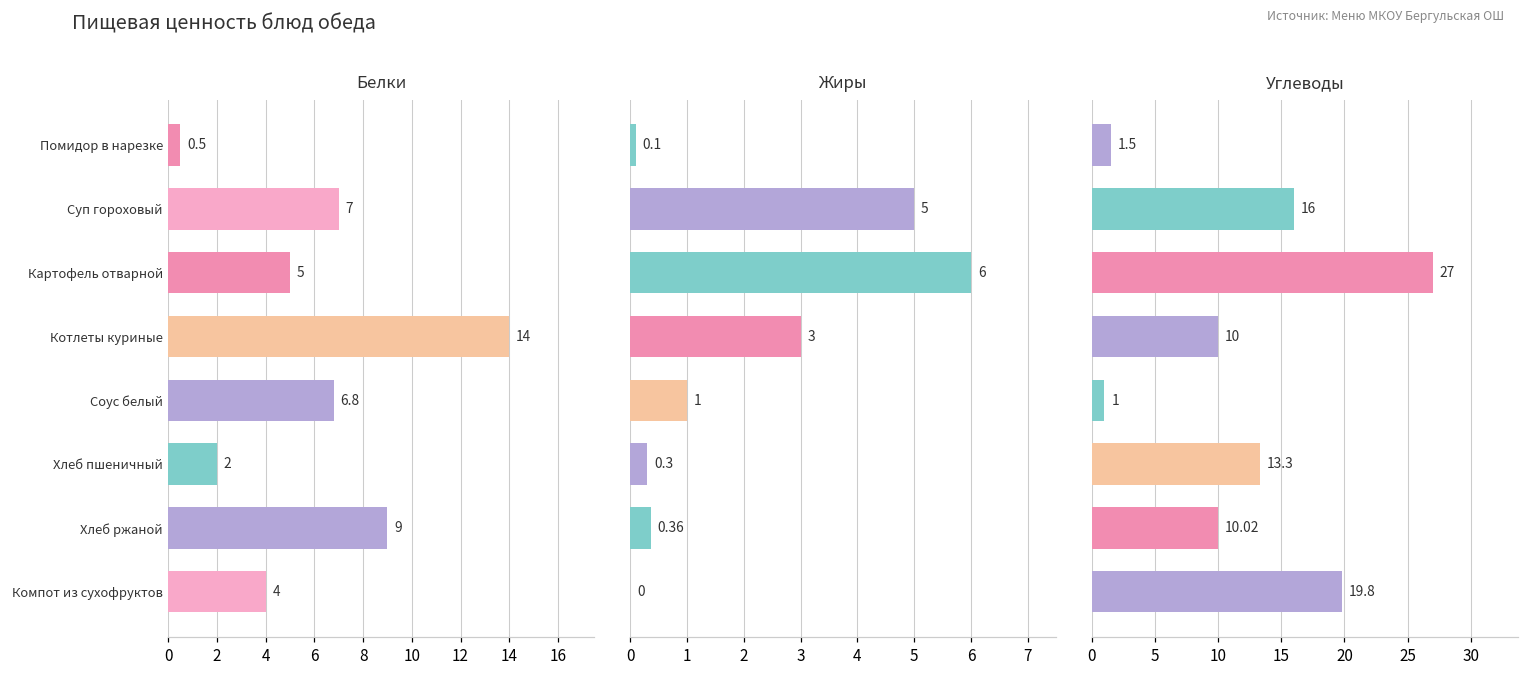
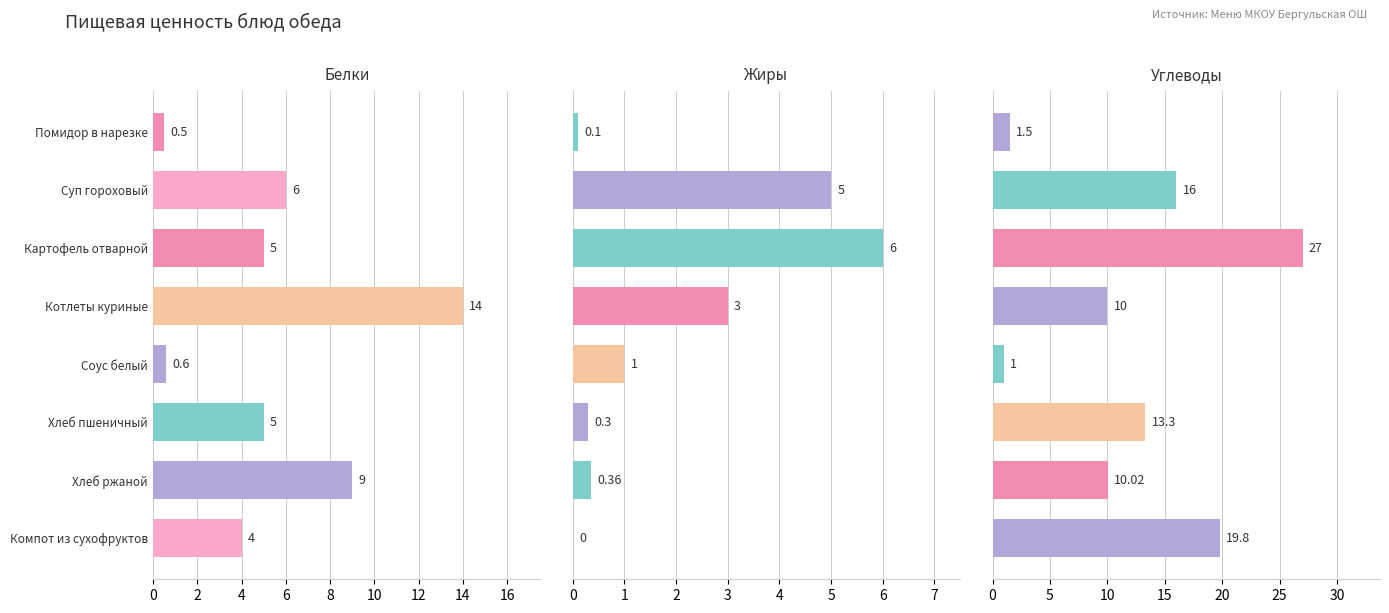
Белки, Суп гороховый: 7 -> 6
Белки, Соус белый: 6.8 -> 0.6
Белки, Хлеб пшеничный: 2 -> 5
